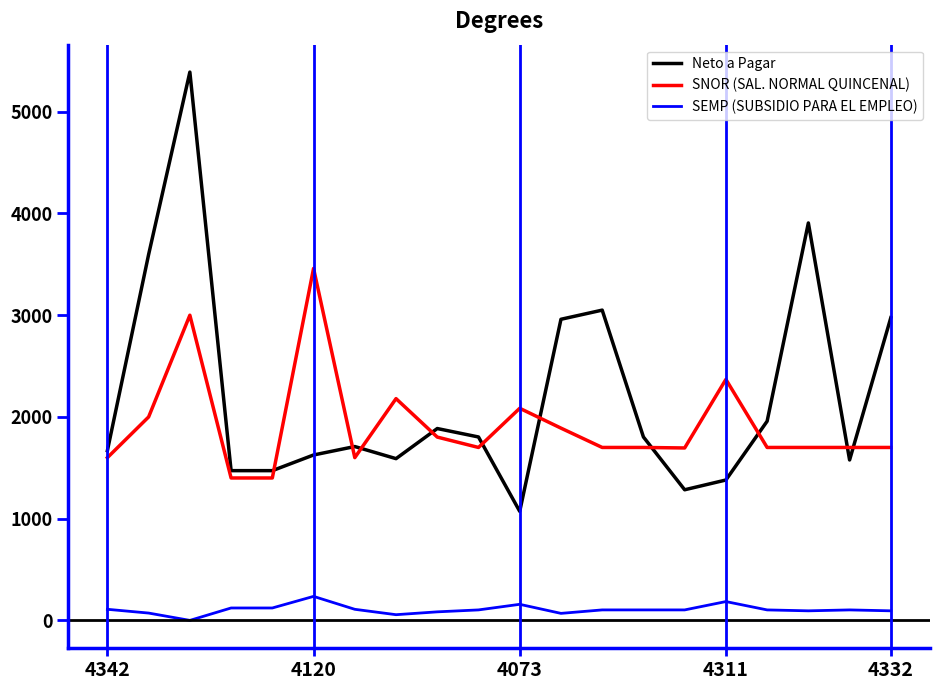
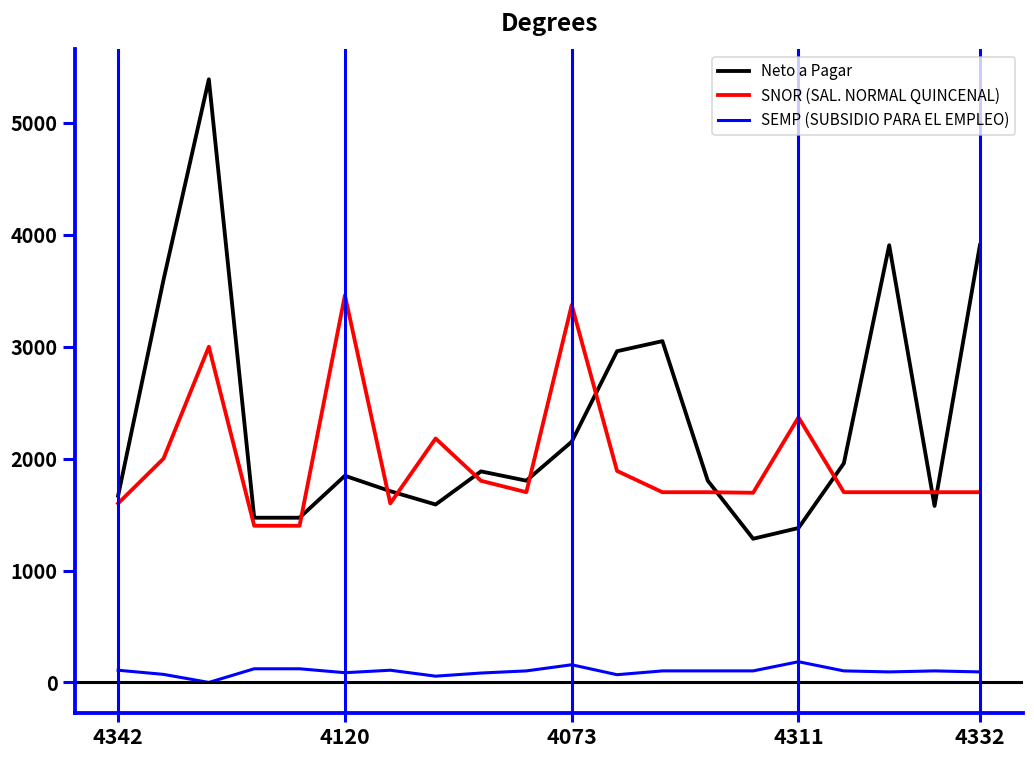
Neto a Pagar, 4120: 1630 -> 1850
SEMP (SUBSIDIO PARA EL EMPLEO), 4120: 240 -> 90
Neto a Pagar, 4073: 1070 -> 2150
SNOR (SAL. NORMAL QUINCENAL), 4073: 2090 -> 3370
Neto a Pagar, 4332: 2980 -> 3910
